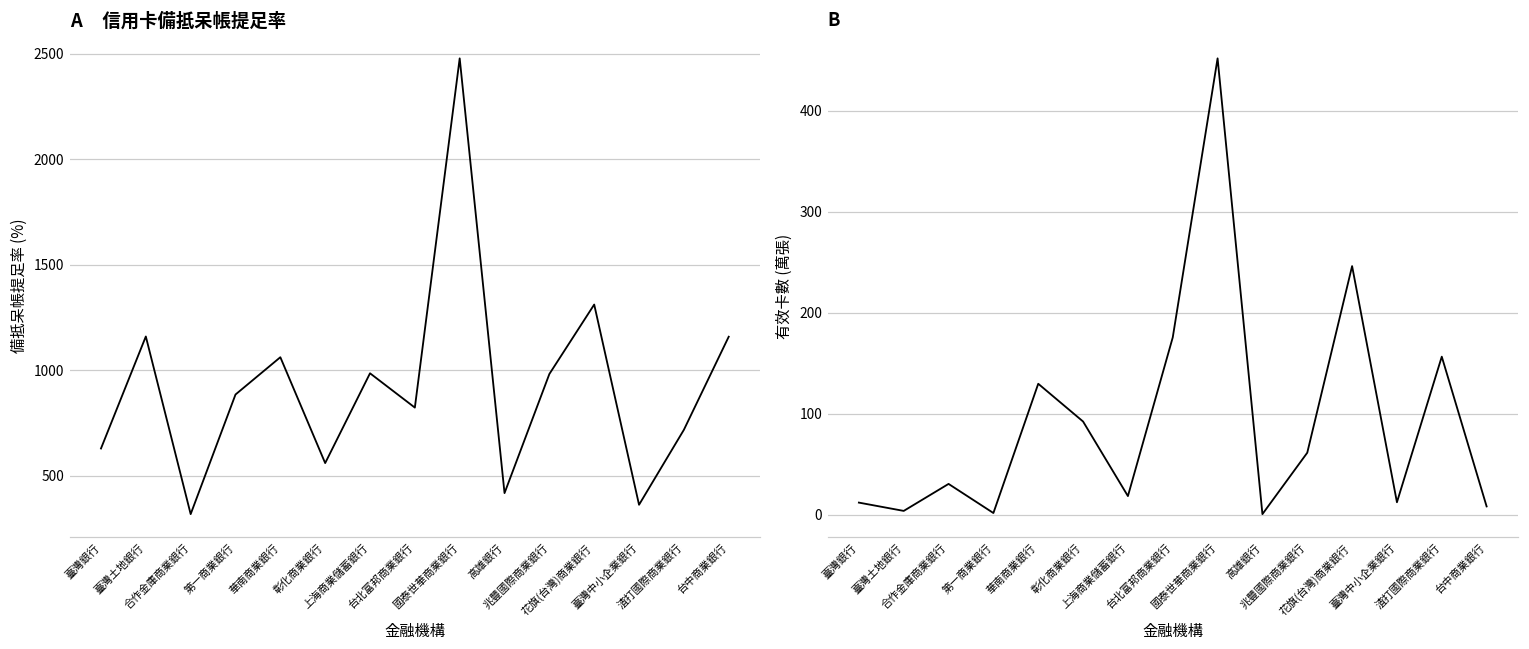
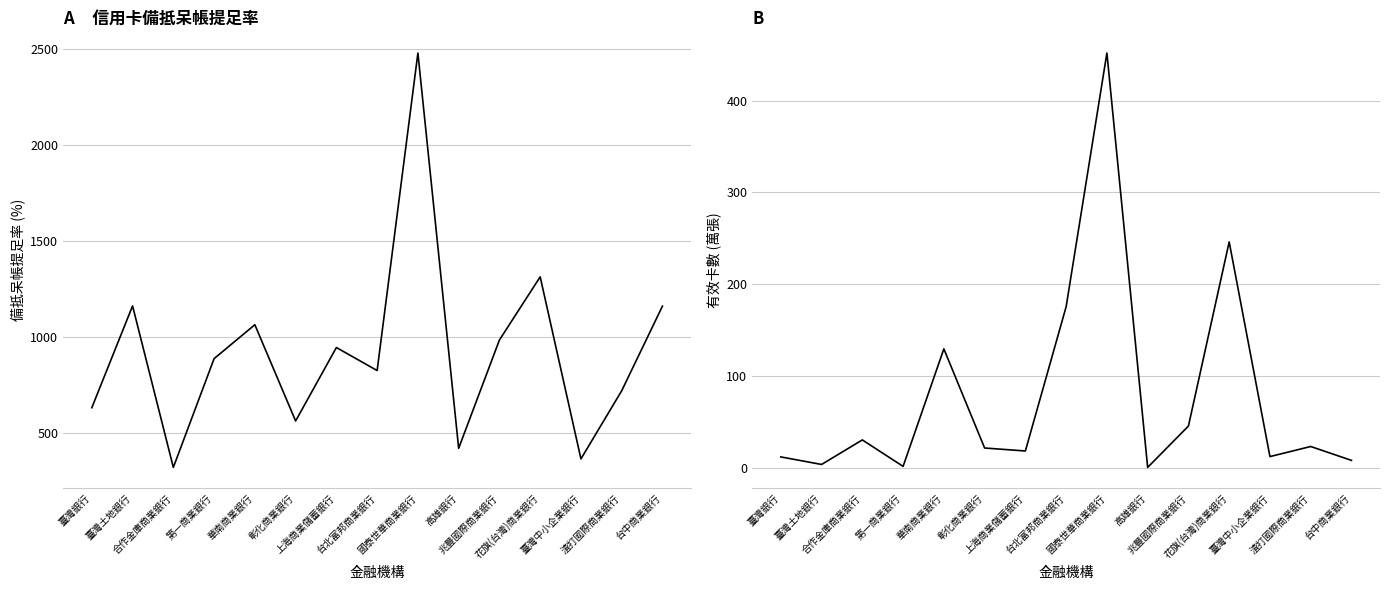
A 信用卡備抵呆帳提足率, 上海商業儲蓄銀行: 990 -> 940
B, 彰化商業銀行: 90 -> 20
B, 兆豐國際商業銀行: 60 -> 50
B, 渣打國際商業銀行: 160 -> 20
